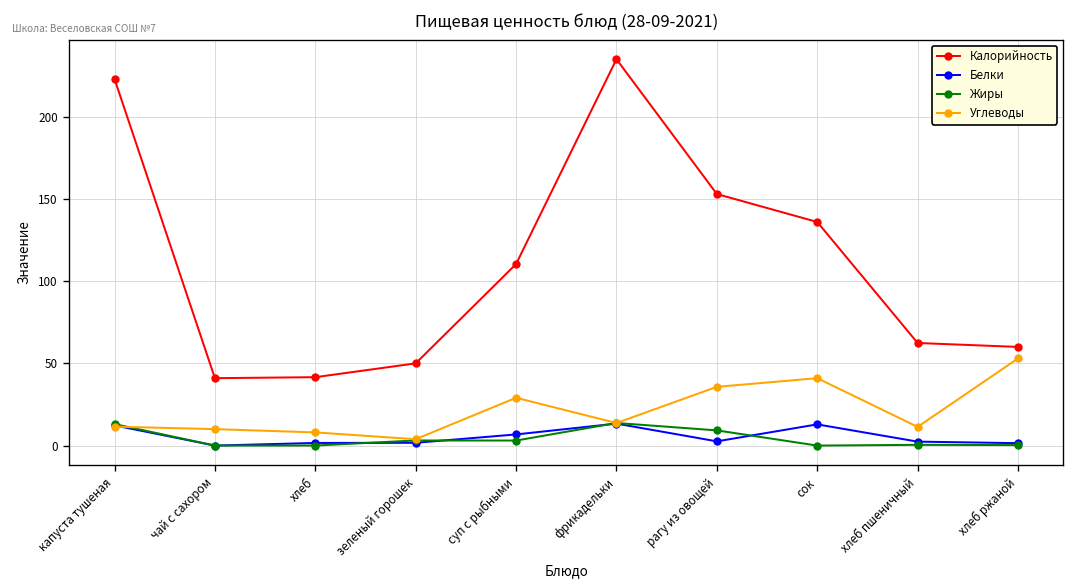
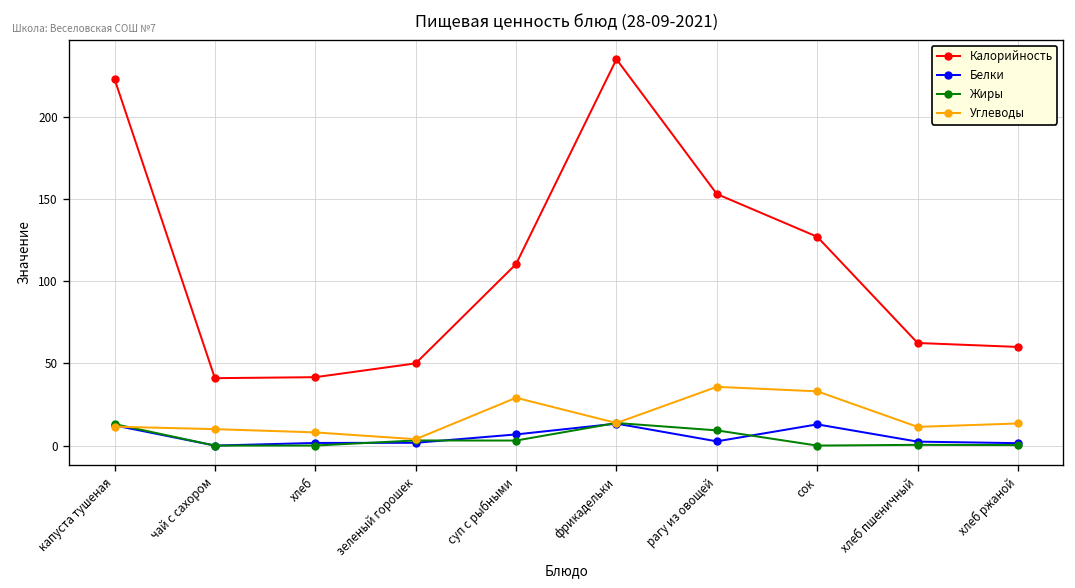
Калорийность, сок: 136 -> 127
Углеводы, сок: 41 -> 33
Углеводы, хлеб ржаной: 53 -> 13
